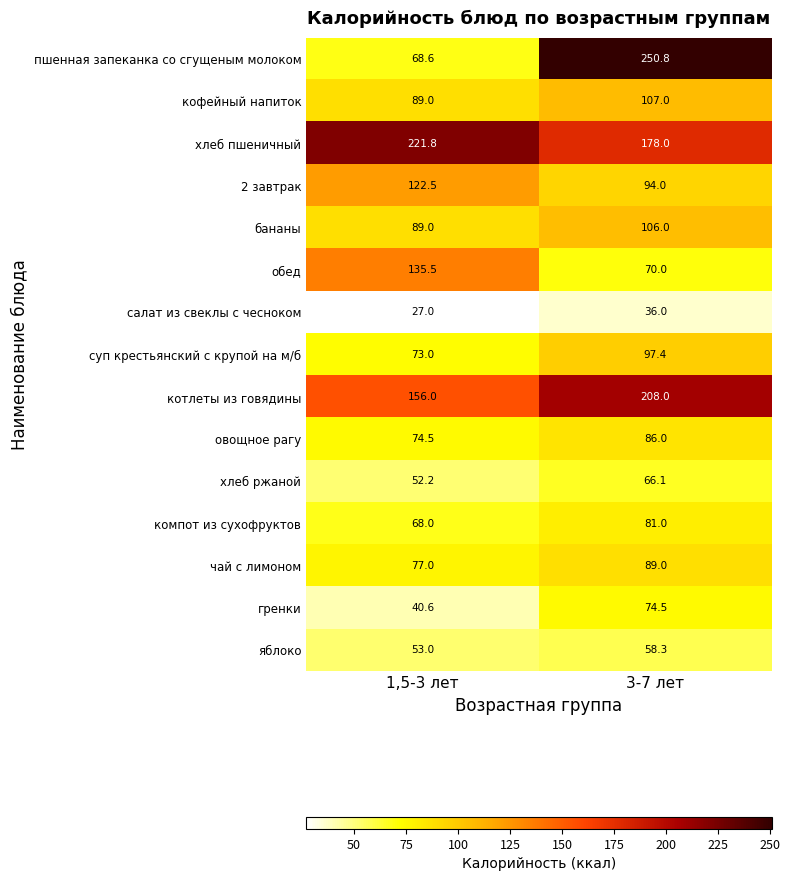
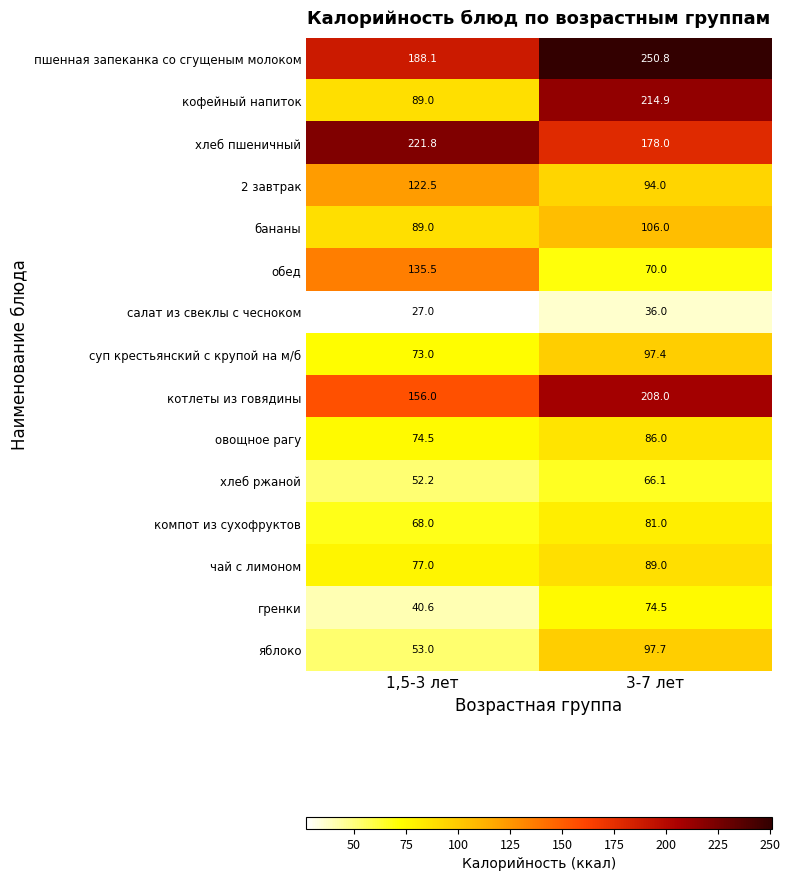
пшенная запеканка со сгущеным молоком, 1,5-3 лет: 68.6 -> 188.1
кофейный напиток, 3-7 лет: 107.0 -> 214.9
яблоко, 3-7 лет: 58.3 -> 97.7
